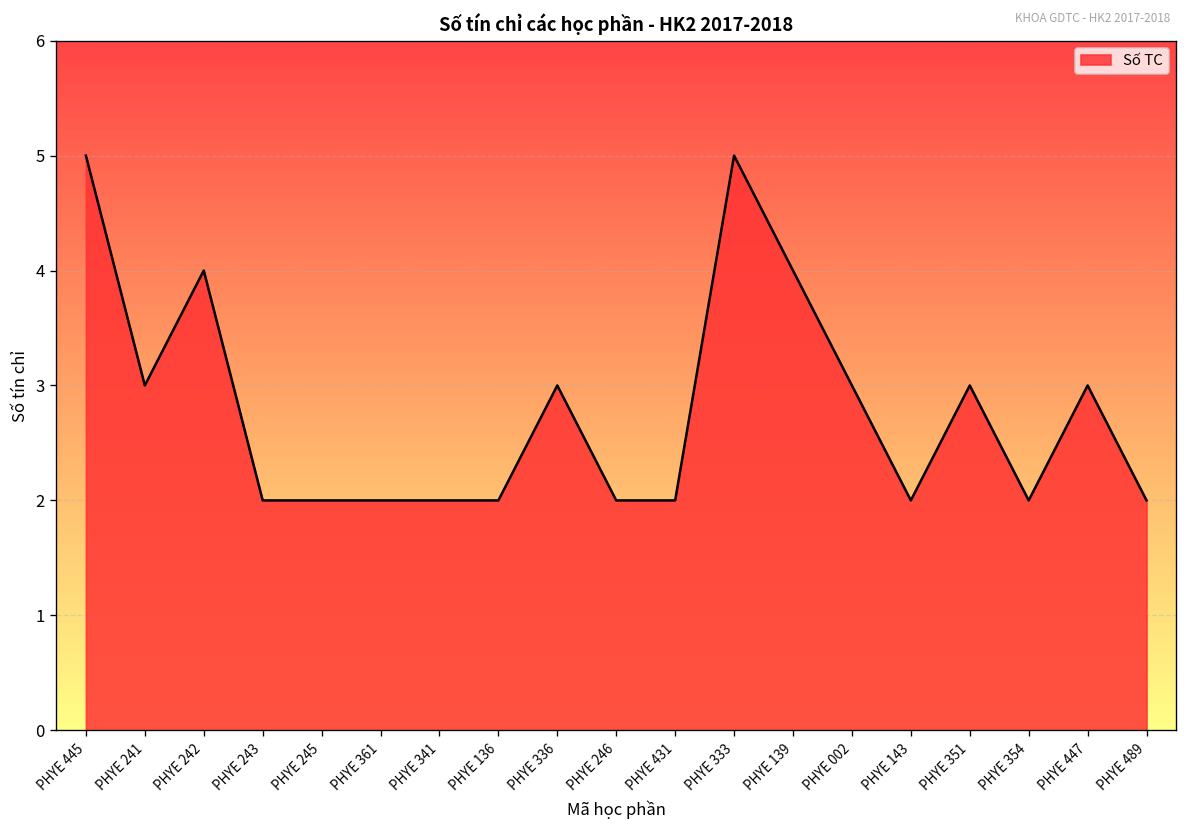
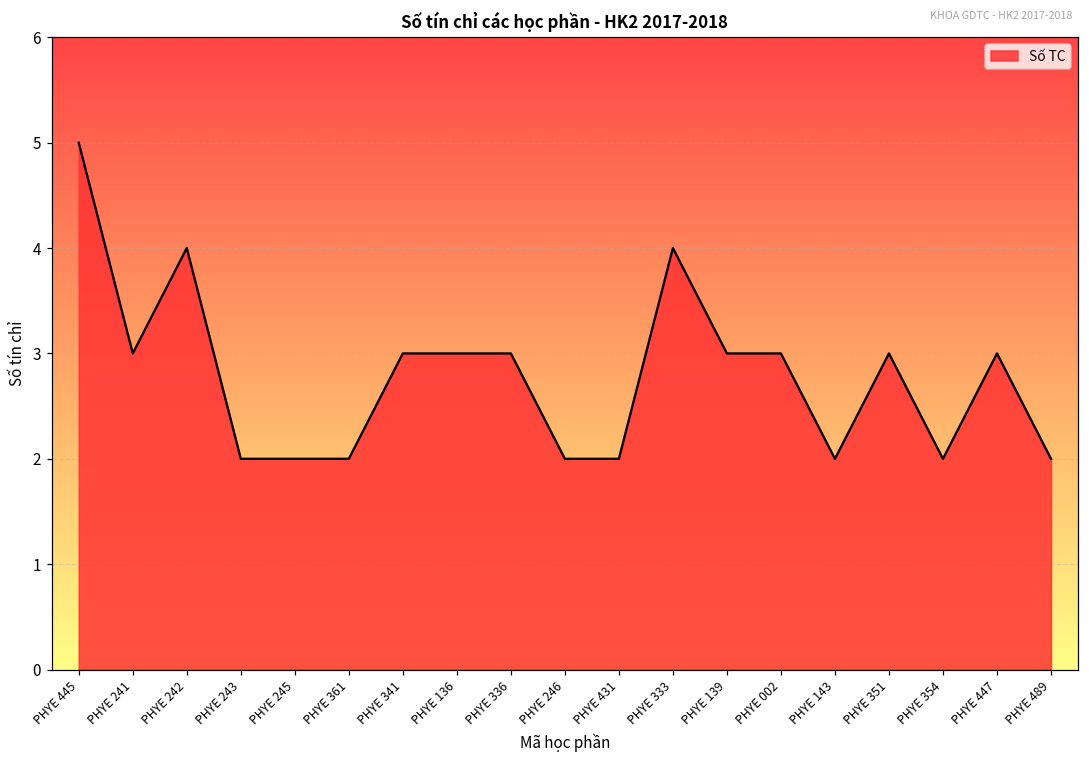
PHYE 341: 2 -> 3
PHYE 136: 2 -> 3
PHYE 333: 5 -> 4
PHYE 139: 4 -> 3
